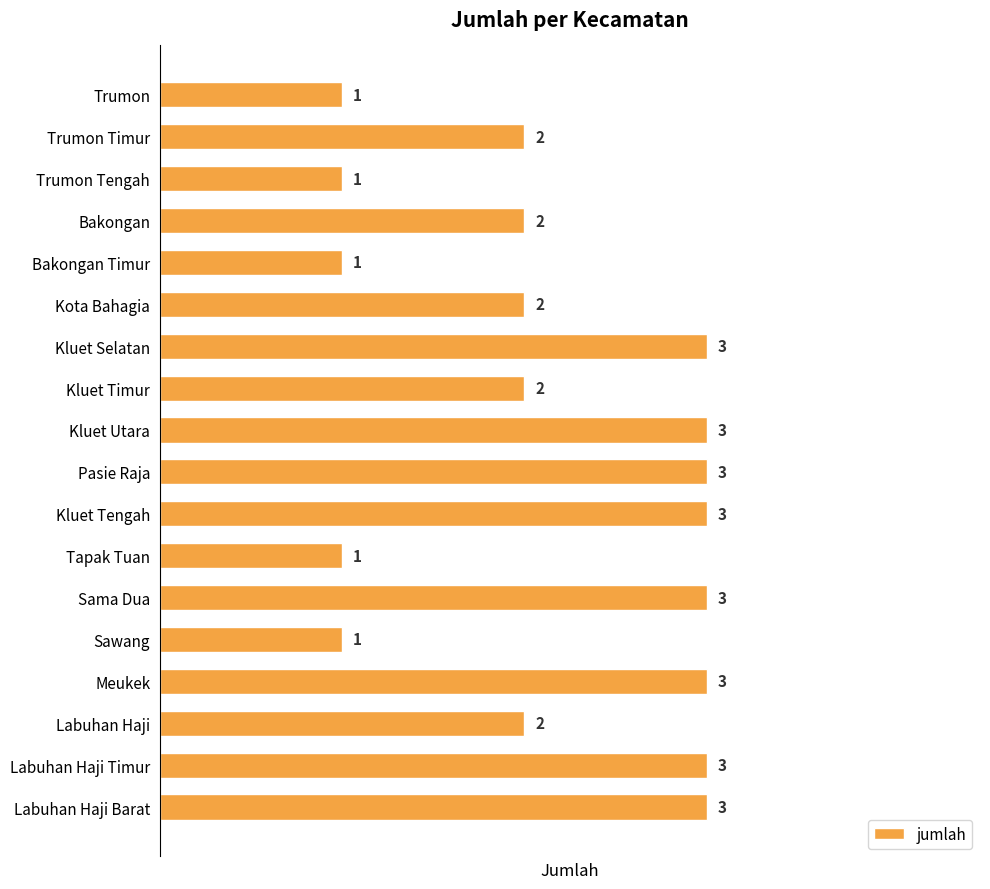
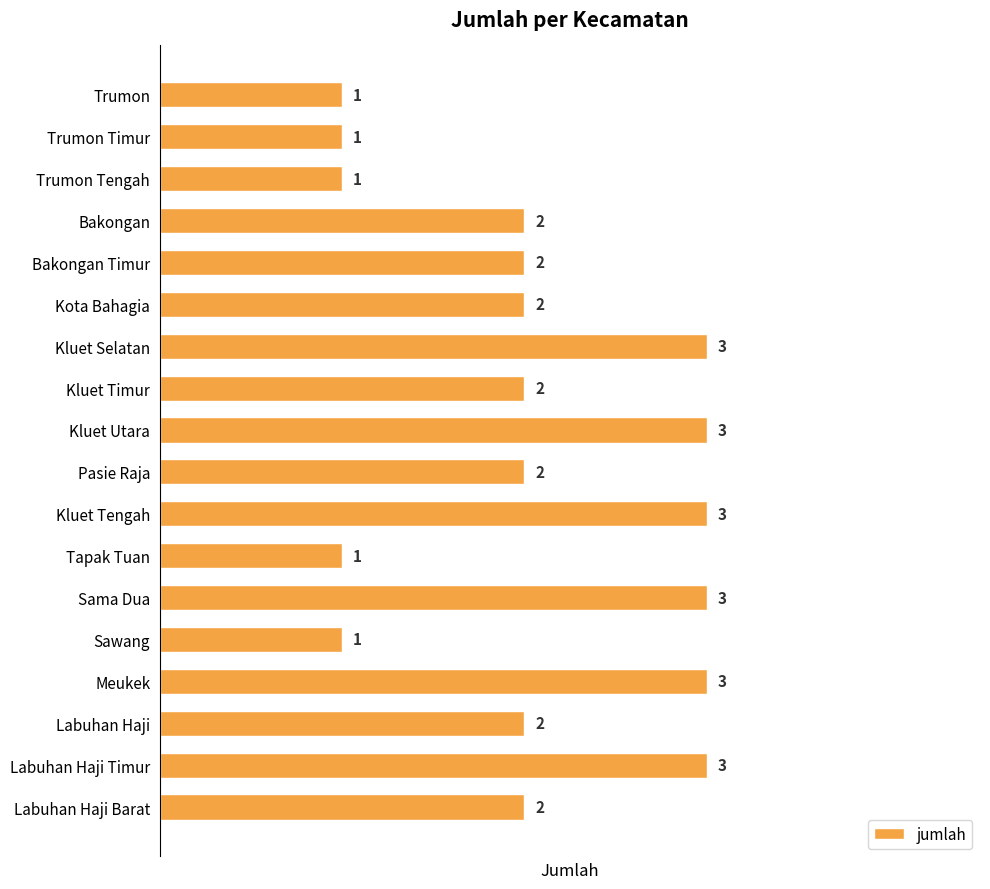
Trumon Timur: 2 -> 1
Bakongan Timur: 1 -> 2
Pasie Raja: 3 -> 2
Labuhan Haji Barat: 3 -> 2
